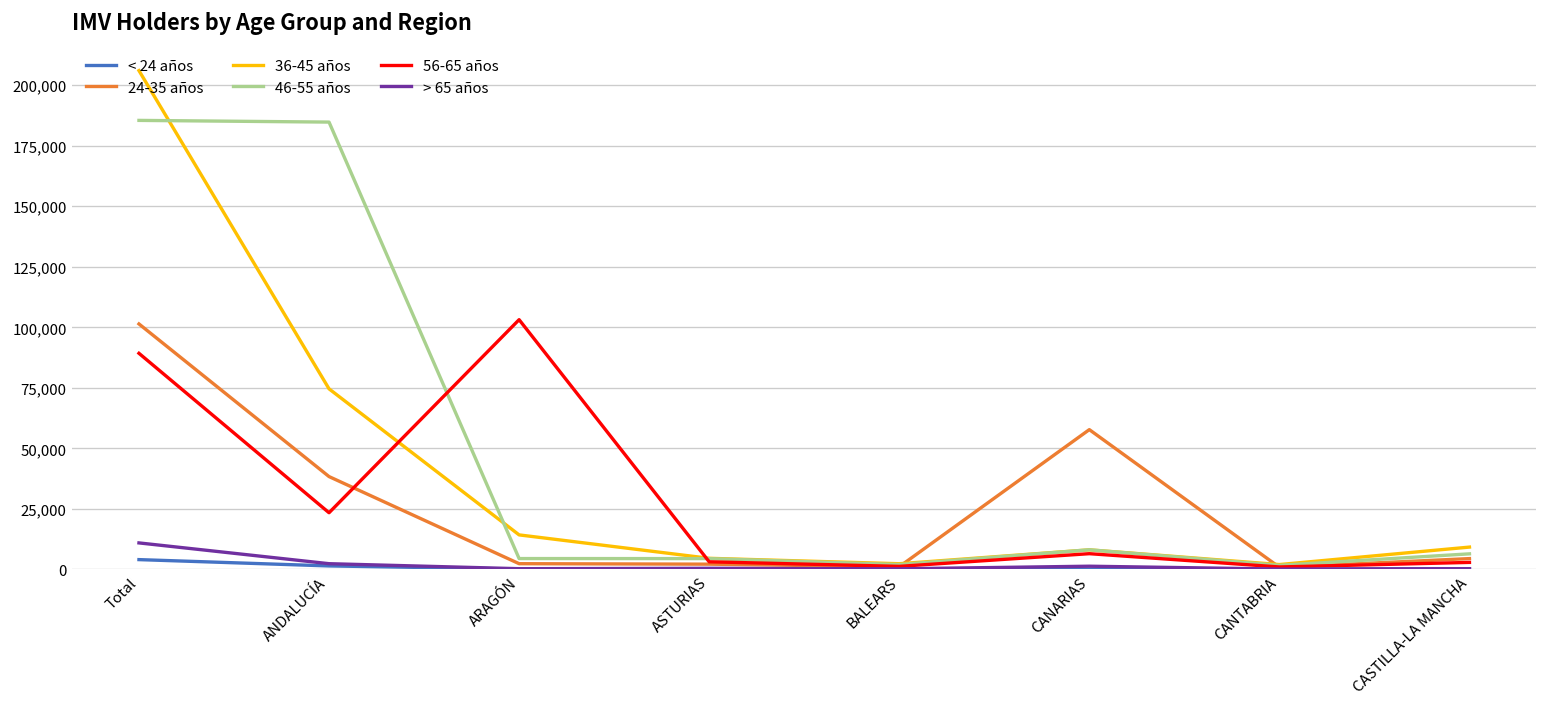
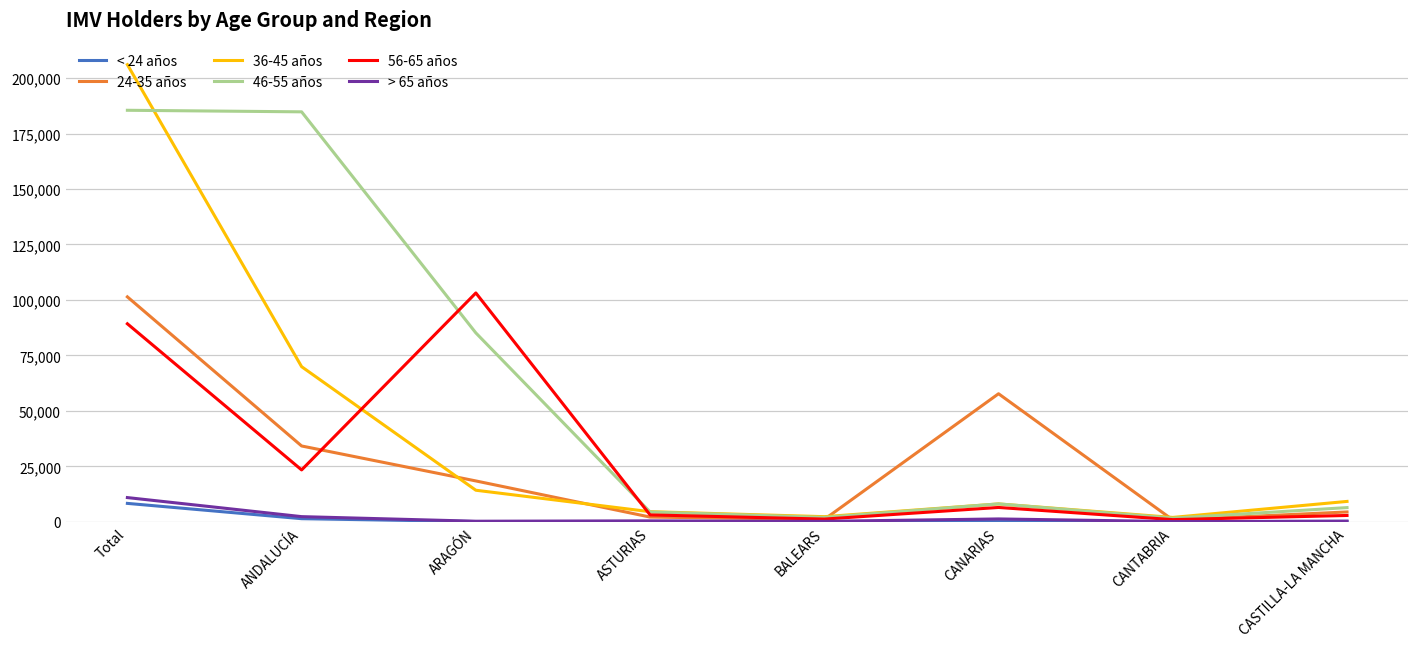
< 24 años, Total: 4,000 -> 8,000
24-35 años, ANDALUCÍA: 38,000 -> 34,000
36-45 años, ANDALUCÍA: 75,000 -> 70,000
24-35 años, ARAGÓN: 2,000 -> 18,000
46-55 años, ARAGÓN: 4,000 -> 85,000
